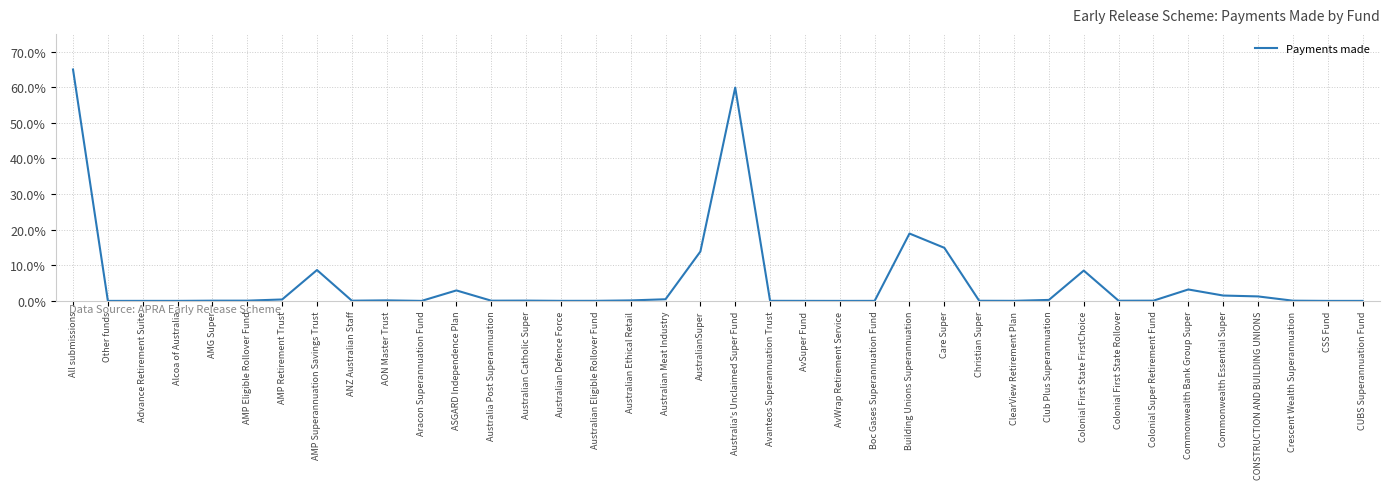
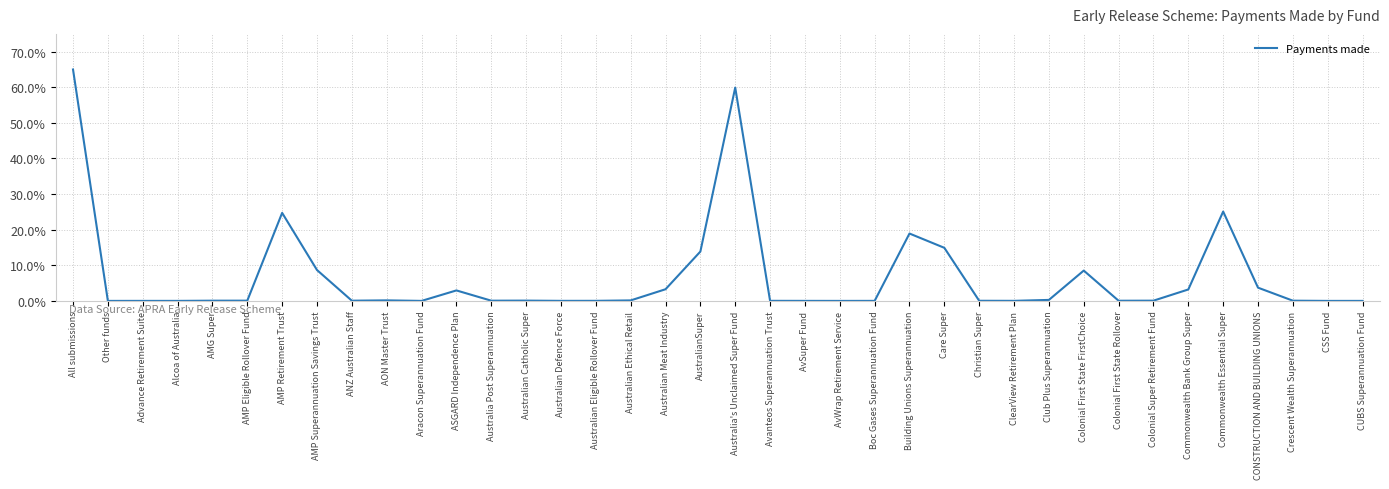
AMP Retirement Trust: 0% -> 25%
Australian Meat Industry: 0% -> 3%
Commonwealth Essential Super: 2% -> 25%
CONSTRUCTION AND BUILDING UNIONS: 1% -> 4%
